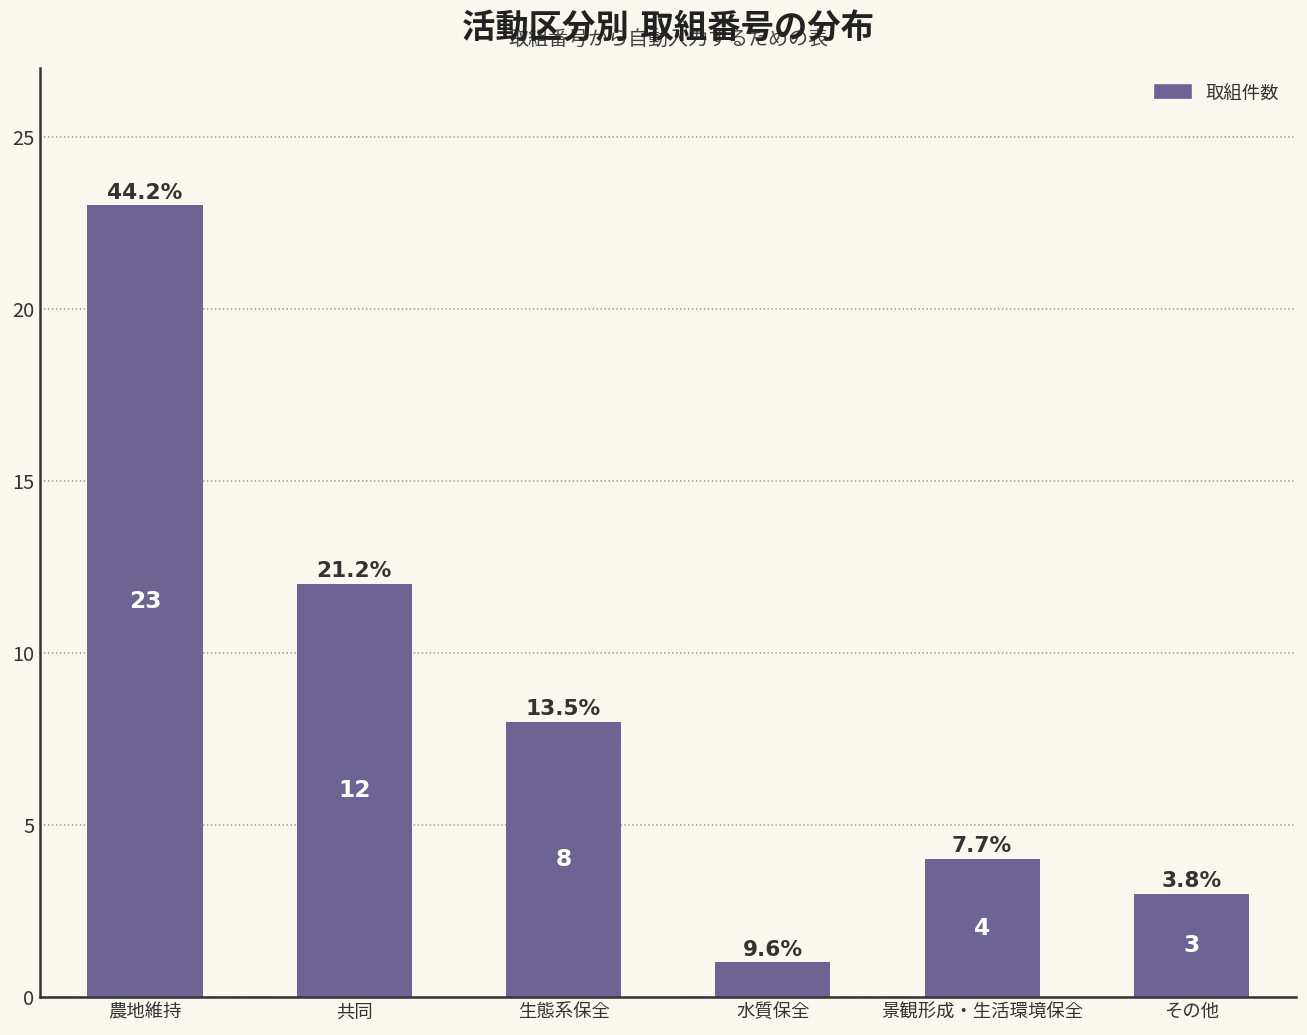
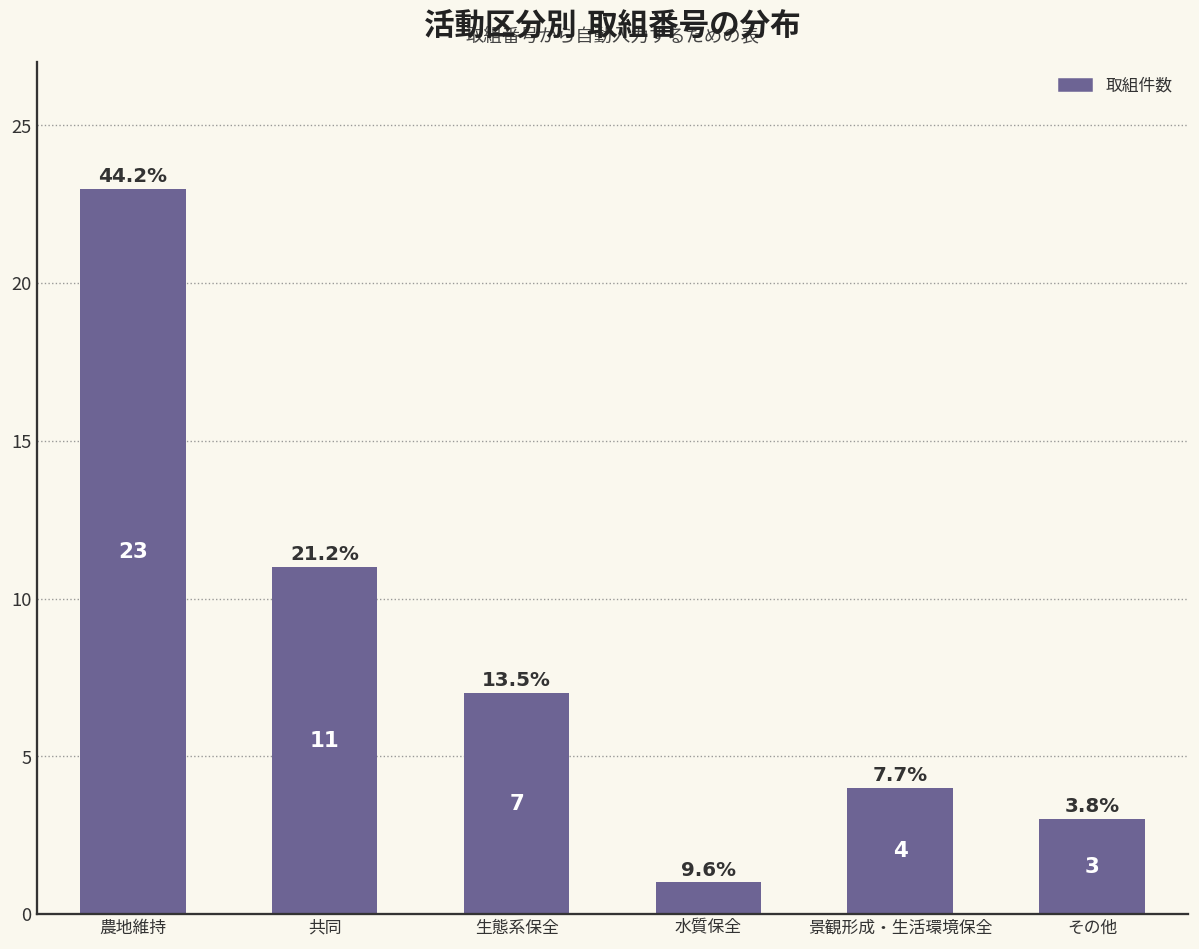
共同: 12 -> 11
生態系保全: 8 -> 7
